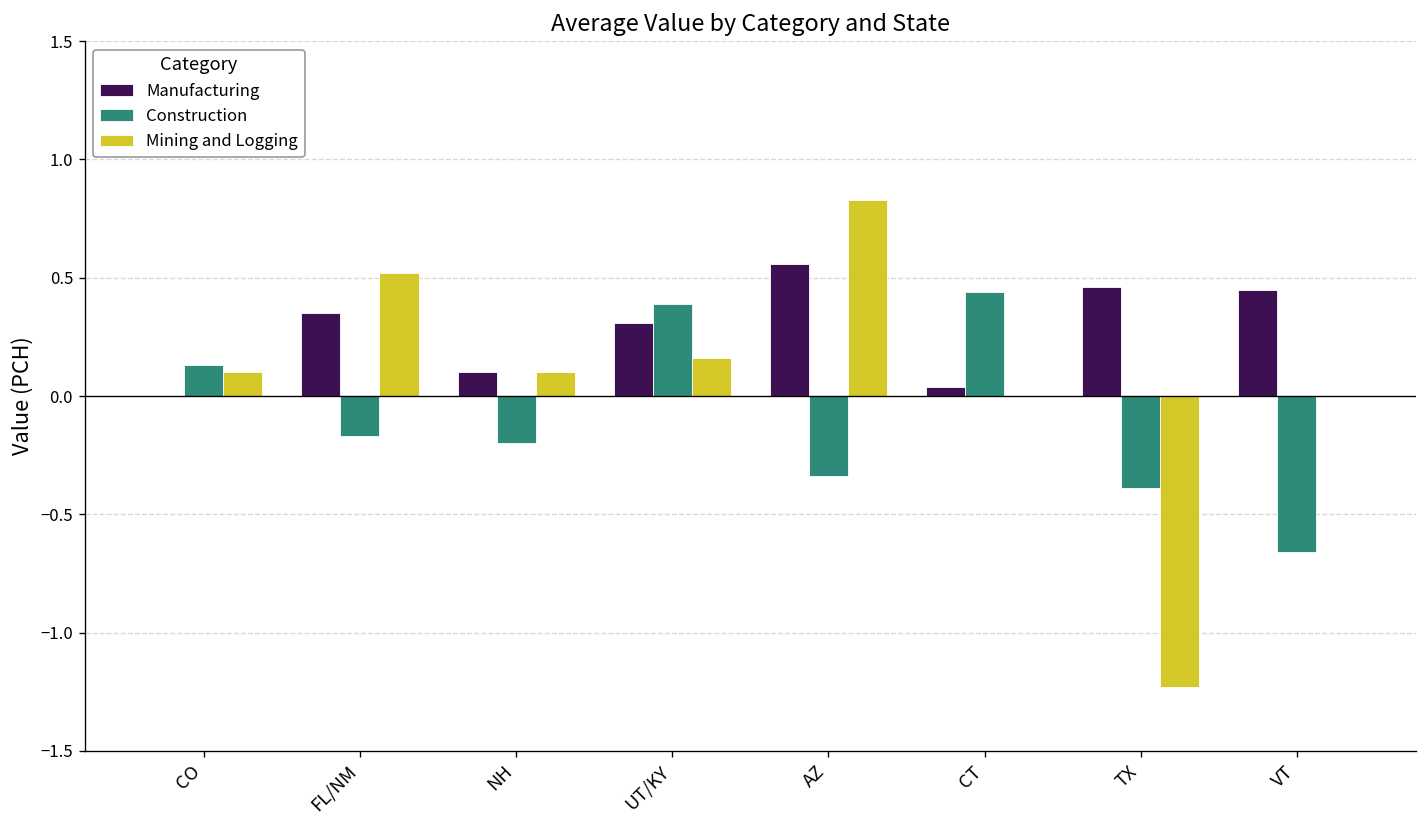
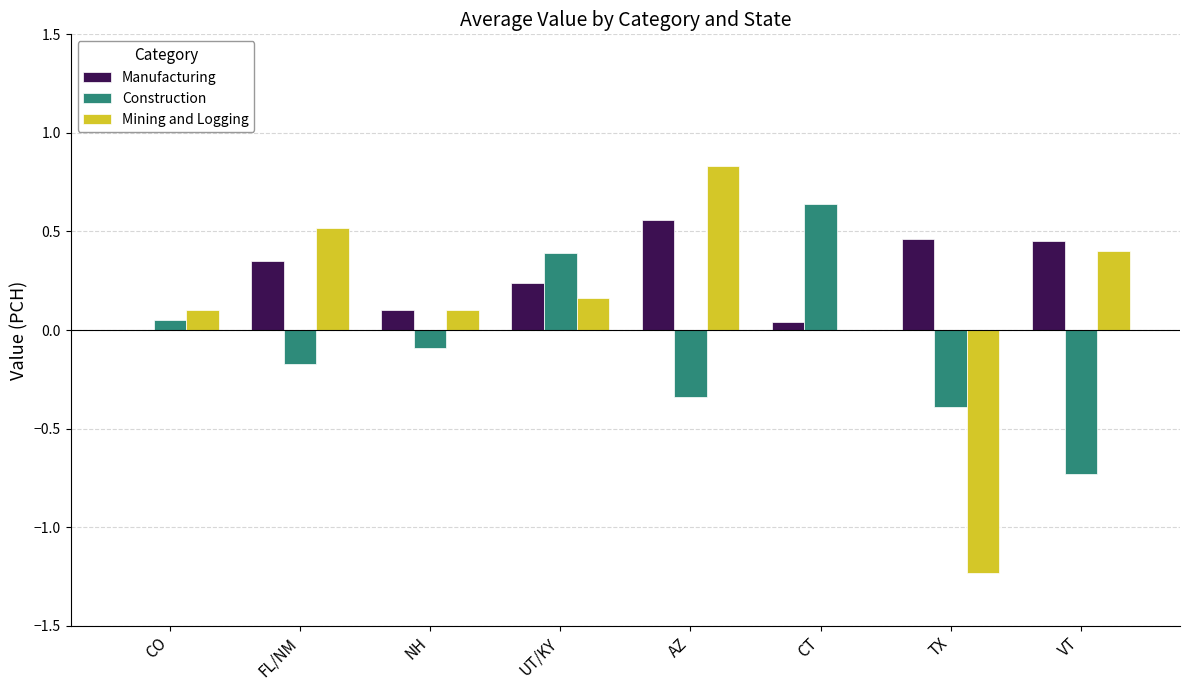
Construction, CO: 0.13 -> 0.05
Construction, NH: -0.20 -> -0.09
Manufacturing, UT/KY: 0.31 -> 0.24
Construction, CT: 0.44 -> 0.64
Construction, VT: -0.66 -> -0.73
Mining and Logging, VT: 0.0 -> 0.4
